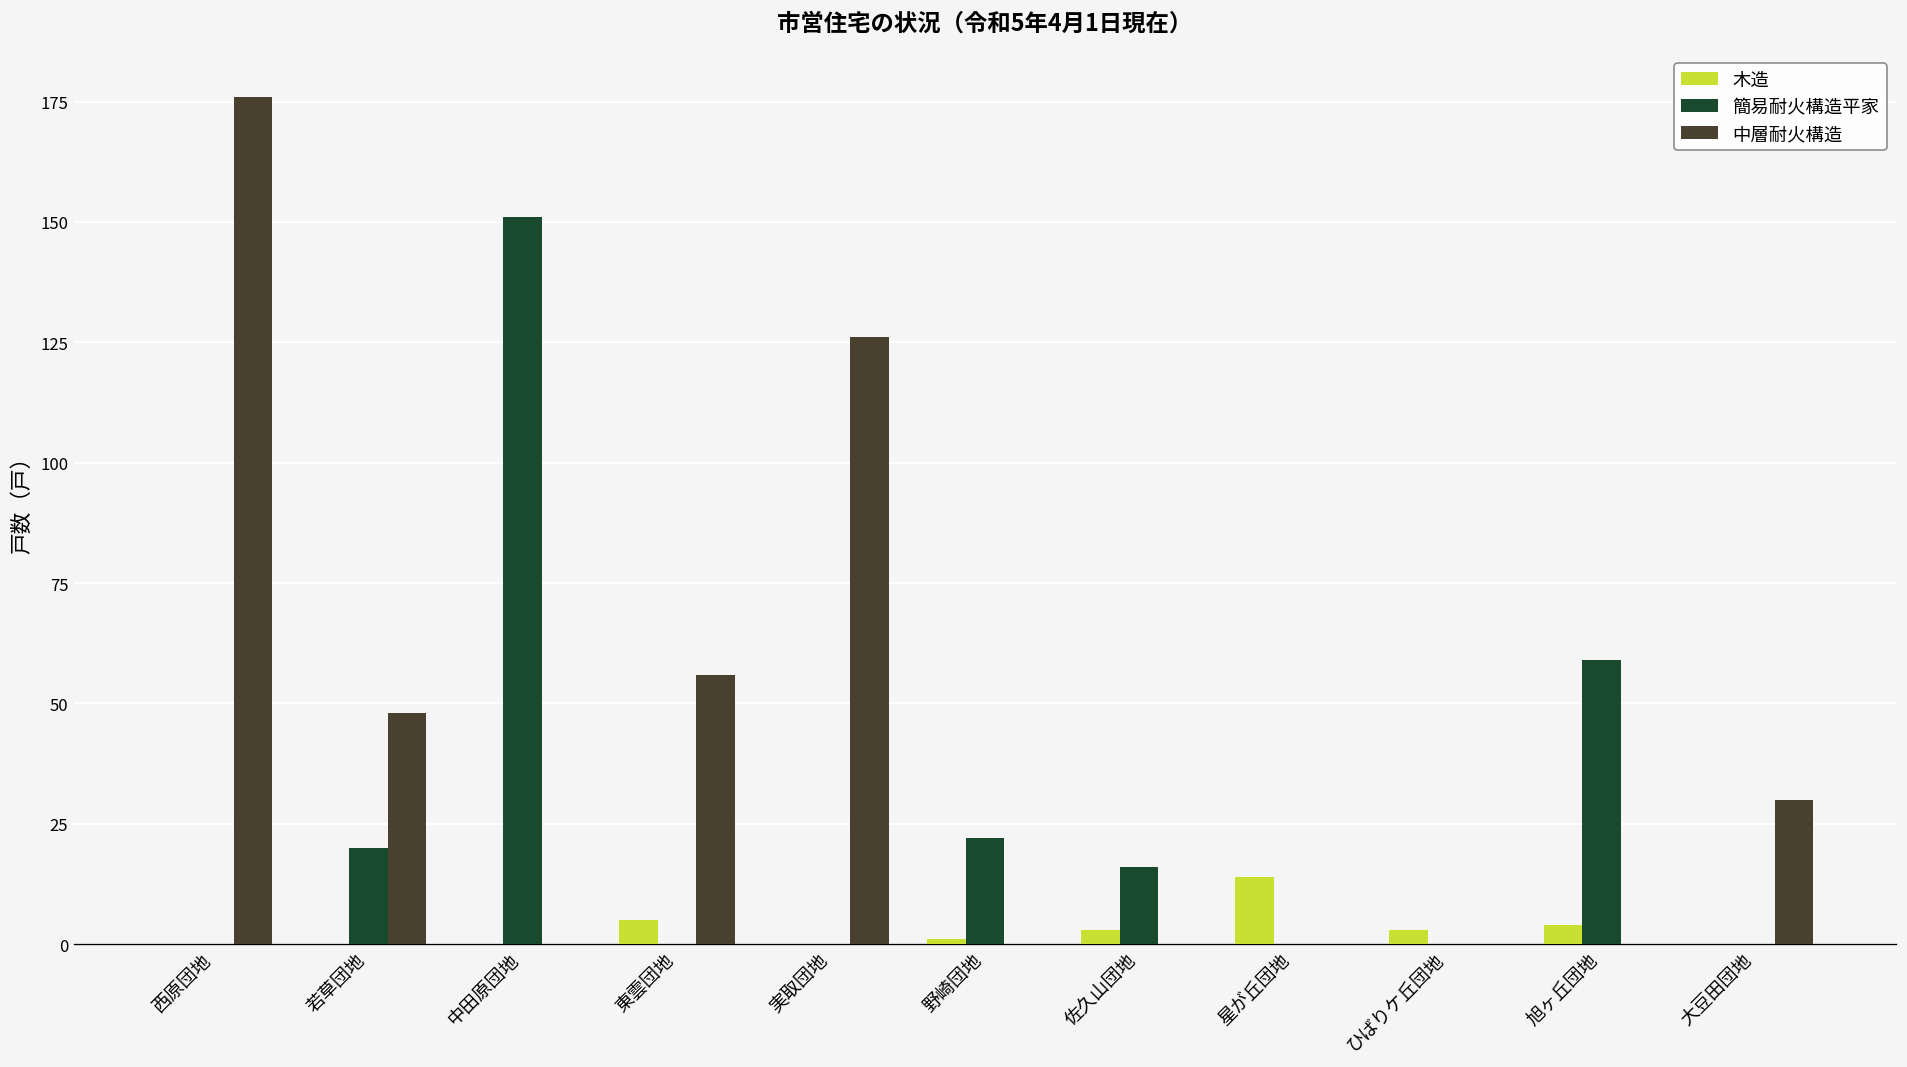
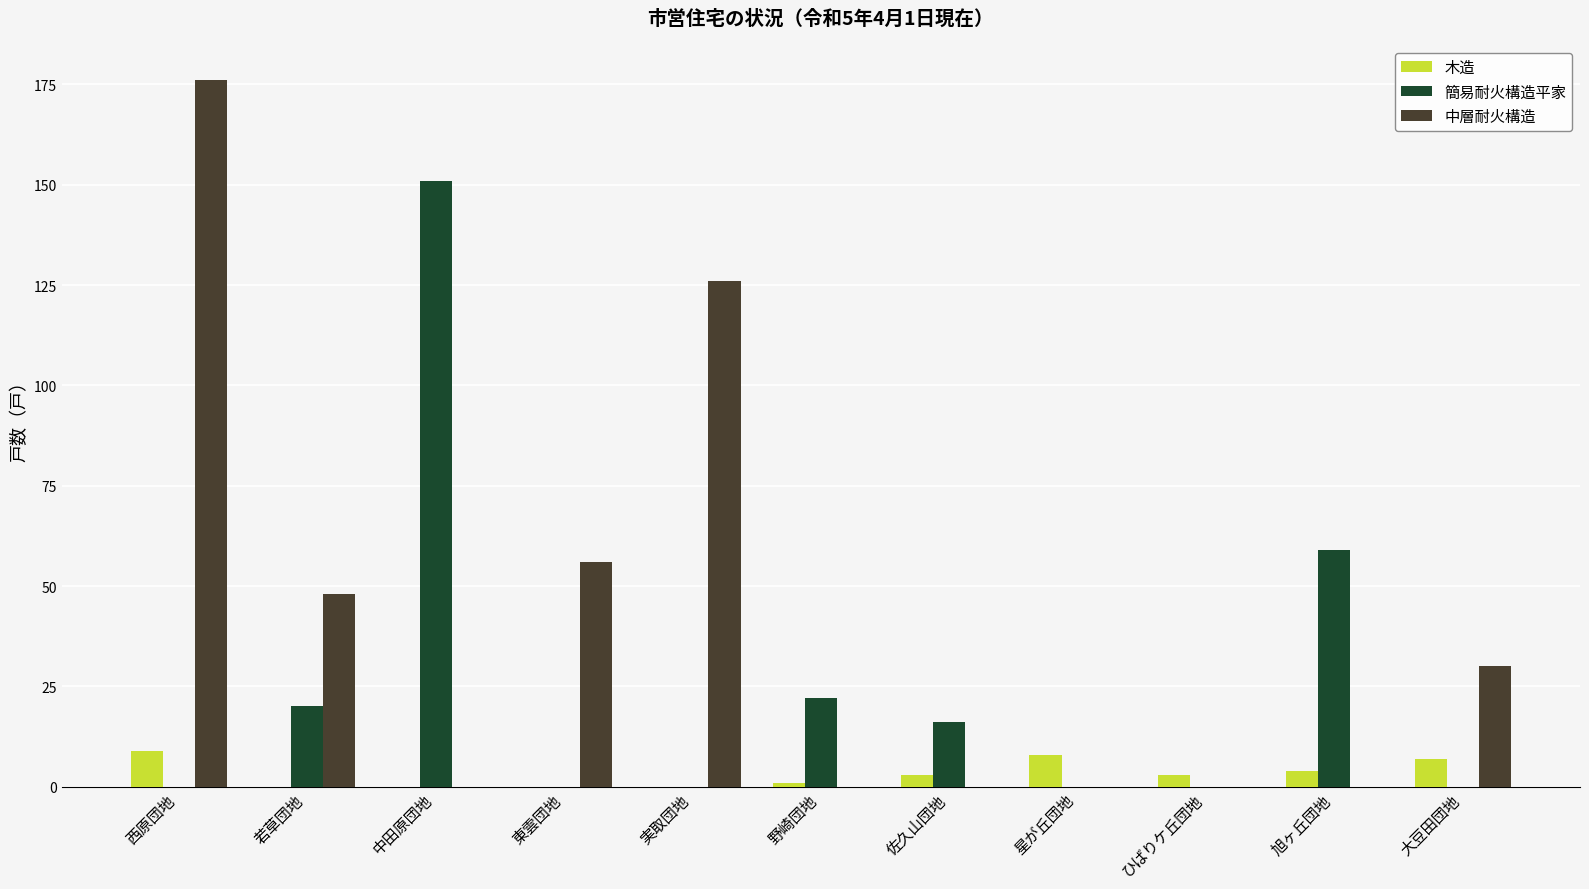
木造, 西原団地: 0 -> 9
木造, 東雲団地: 5 -> 0
木造, 星が丘団地: 14 -> 8
木造, 大豆田団地: 0 -> 7
